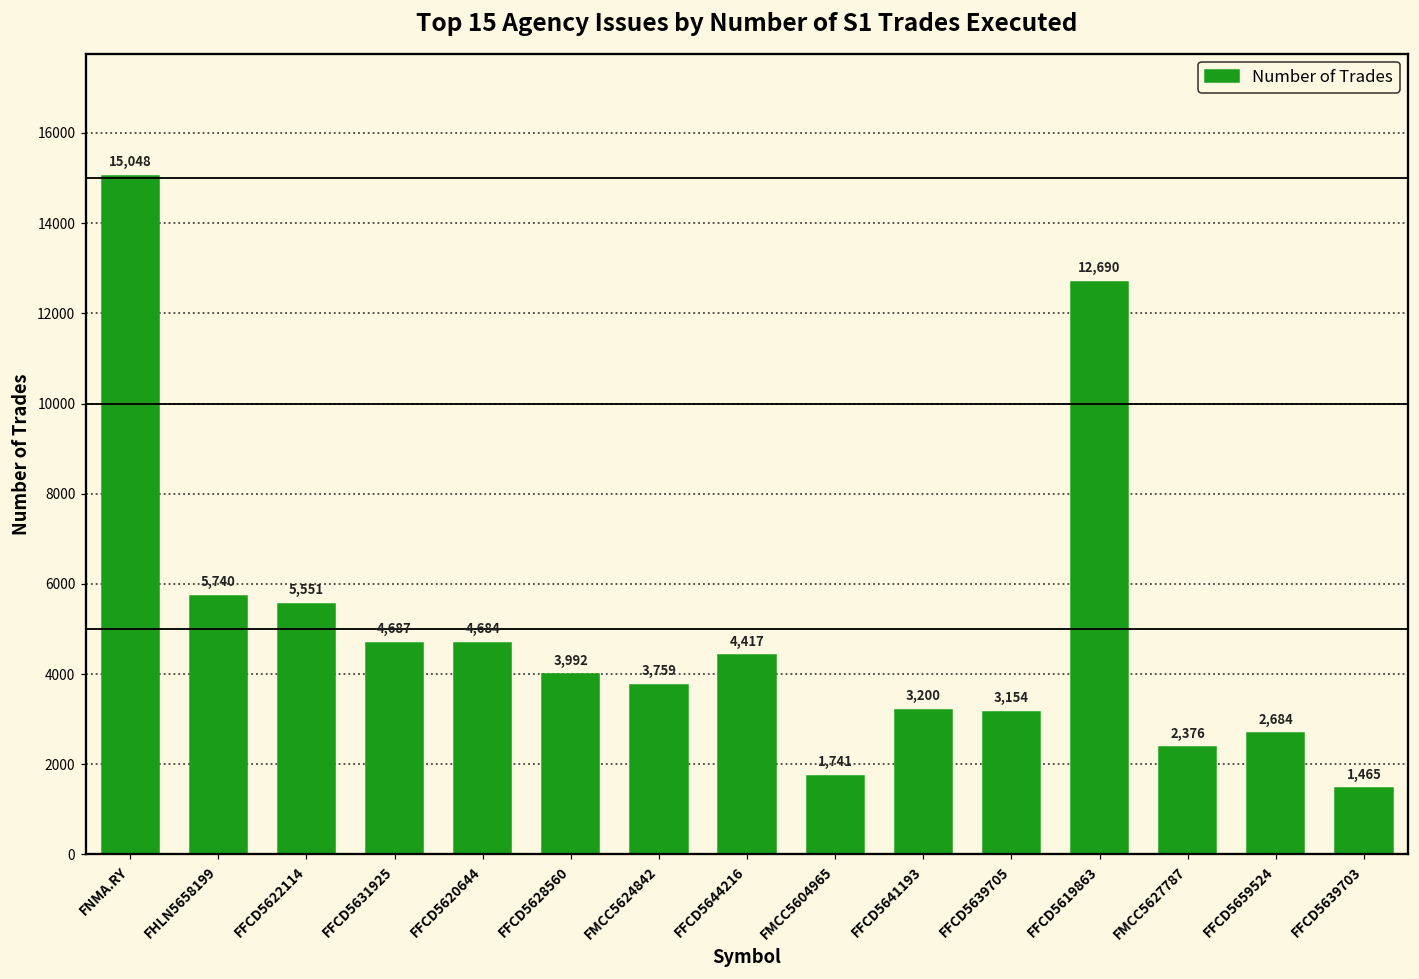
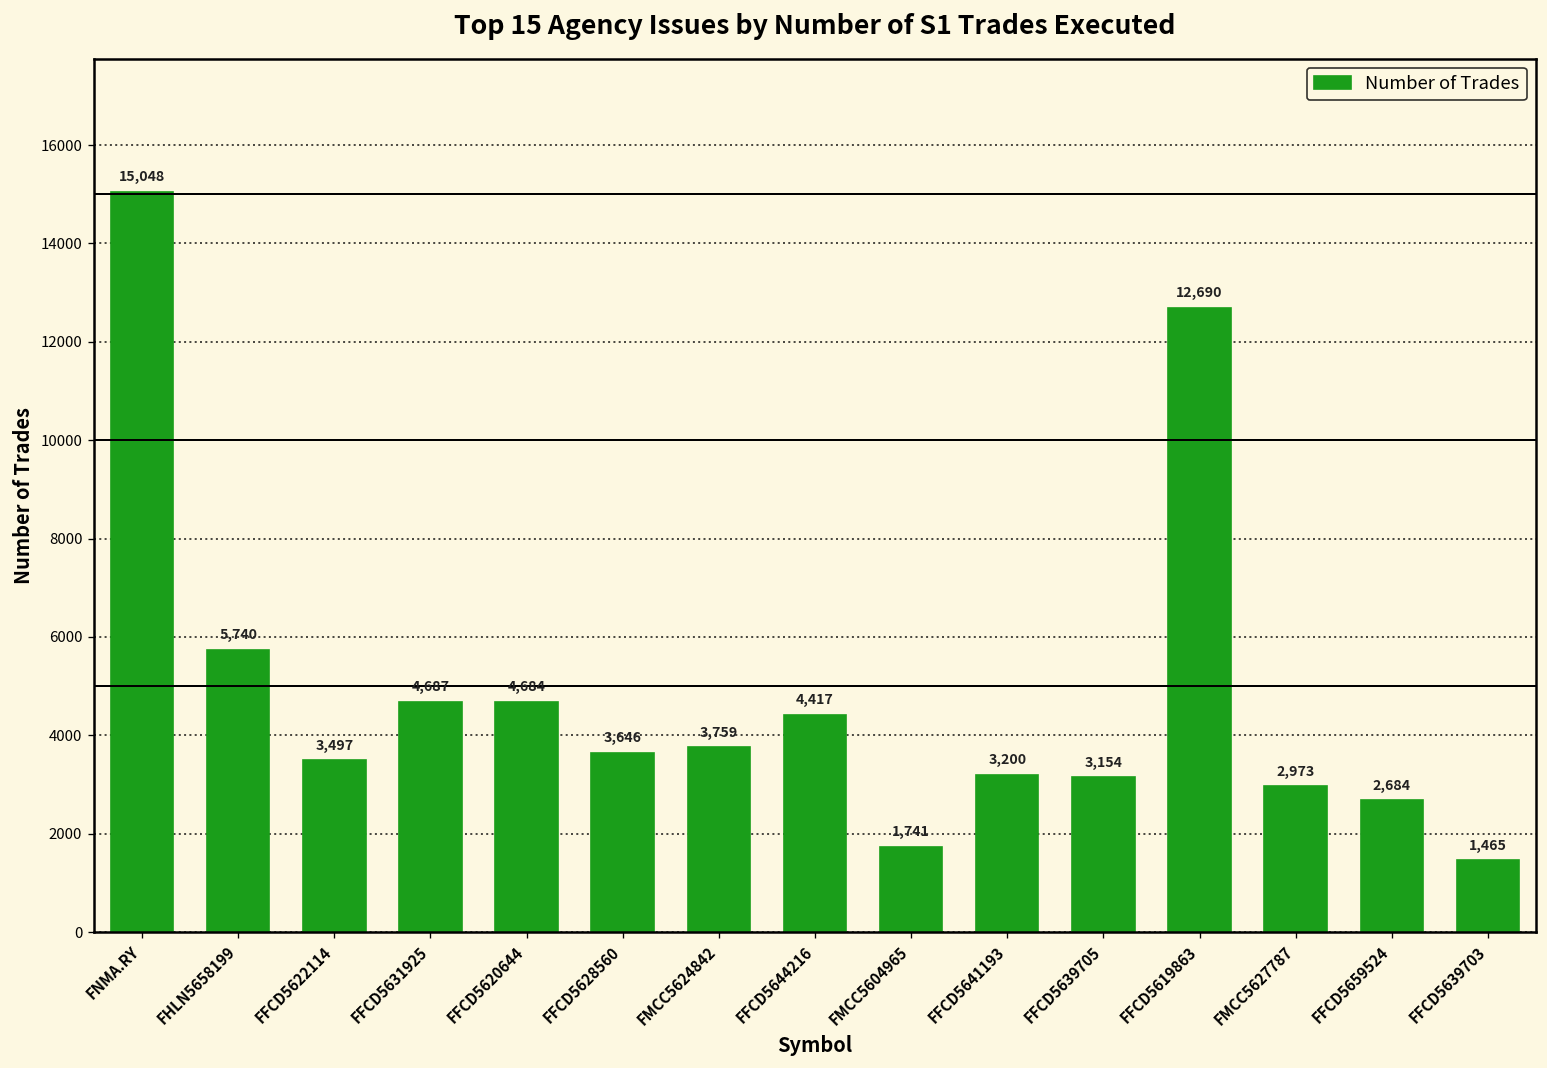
FFCD5622114: 5,551 -> 3,497
FFCD5628560: 3,992 -> 3,646
FMCC5627787: 2,376 -> 2,973
